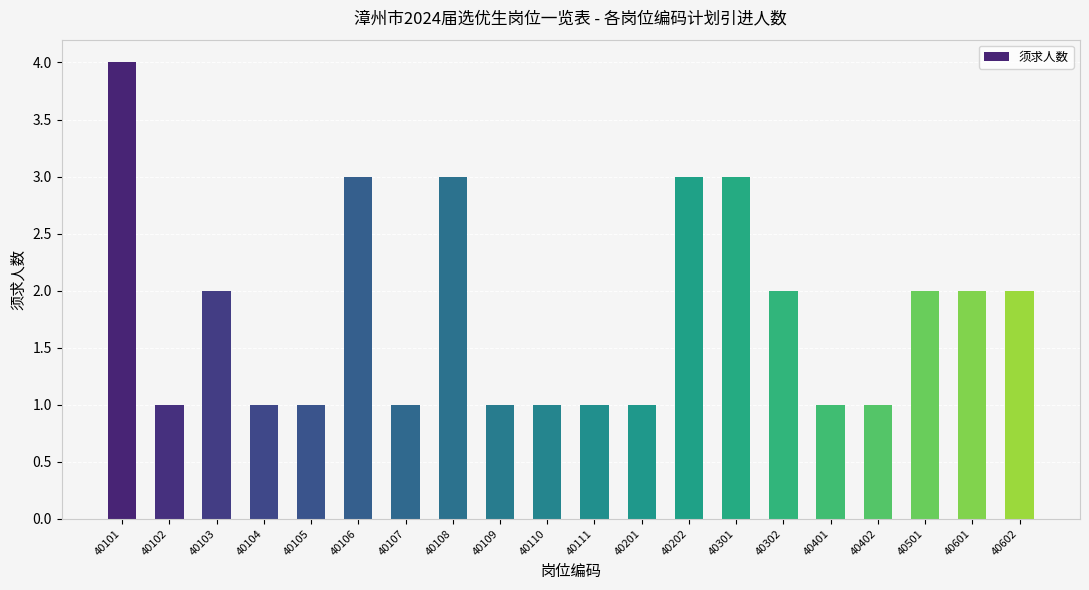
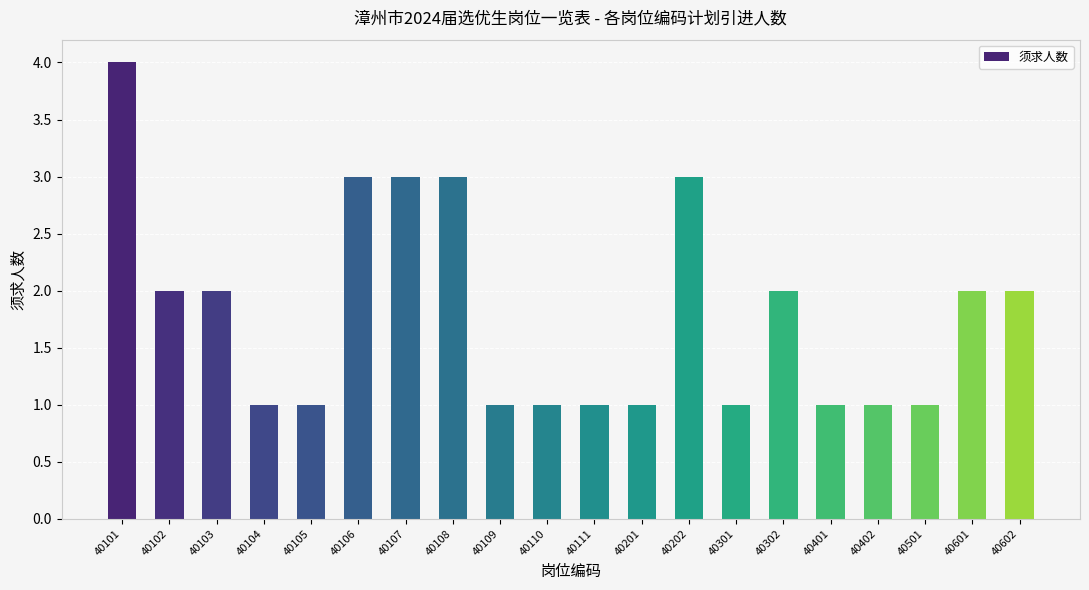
40102: 1 -> 2
40107: 1 -> 3
40301: 3 -> 1
40501: 2 -> 1
